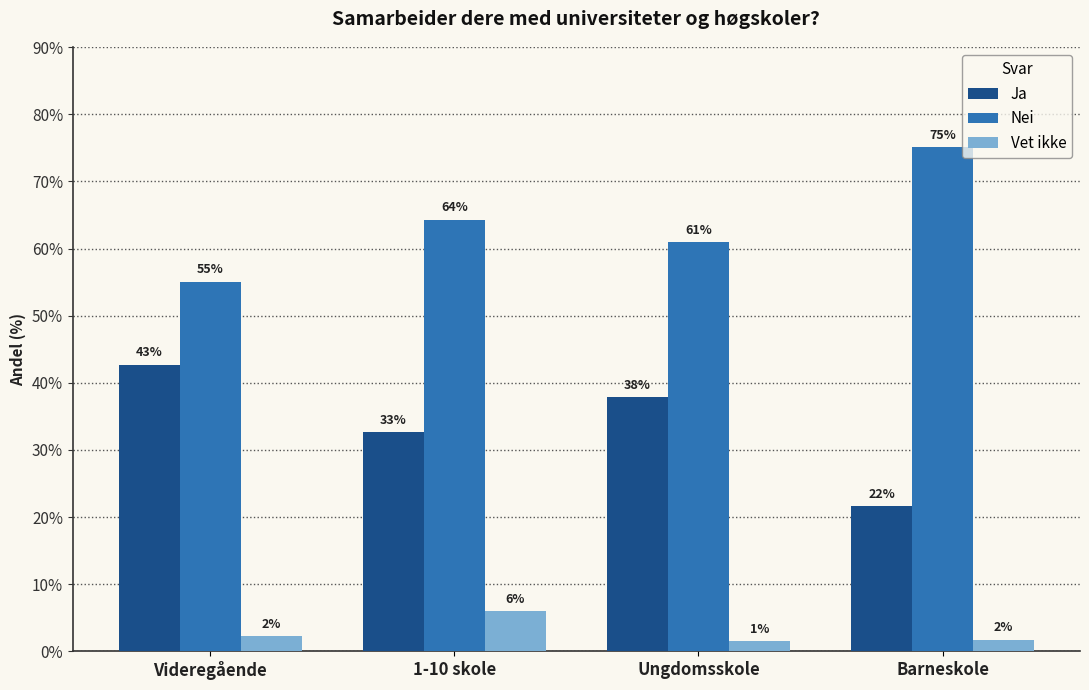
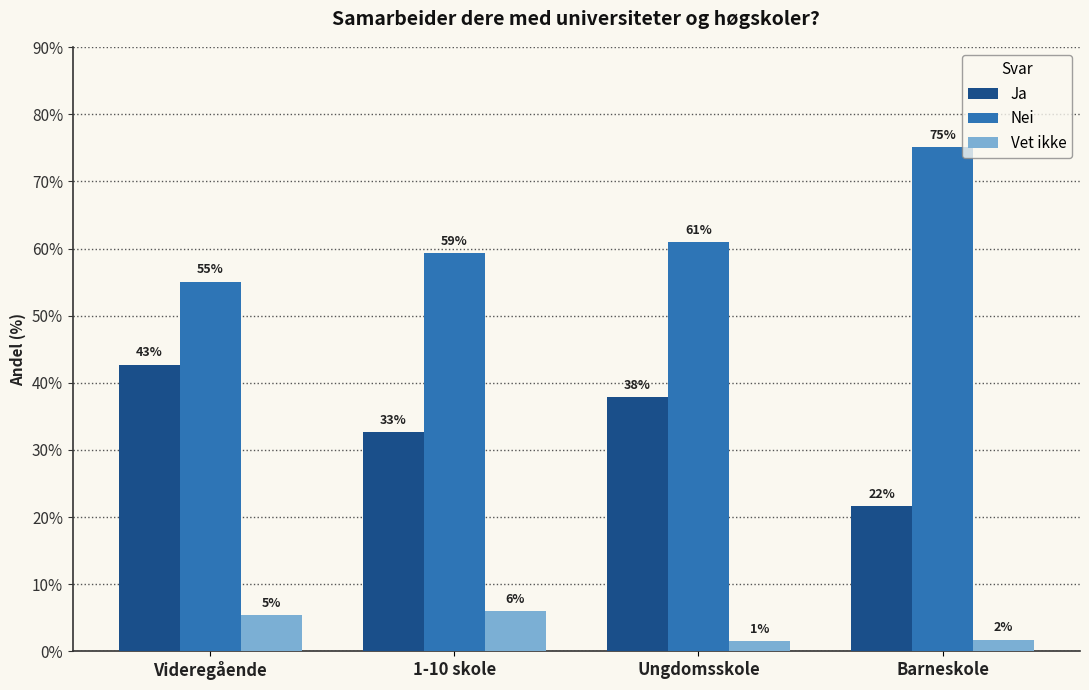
Vet ikke, Videregående: 2% -> 5%
Nei, 1-10 skole: 64% -> 59%
